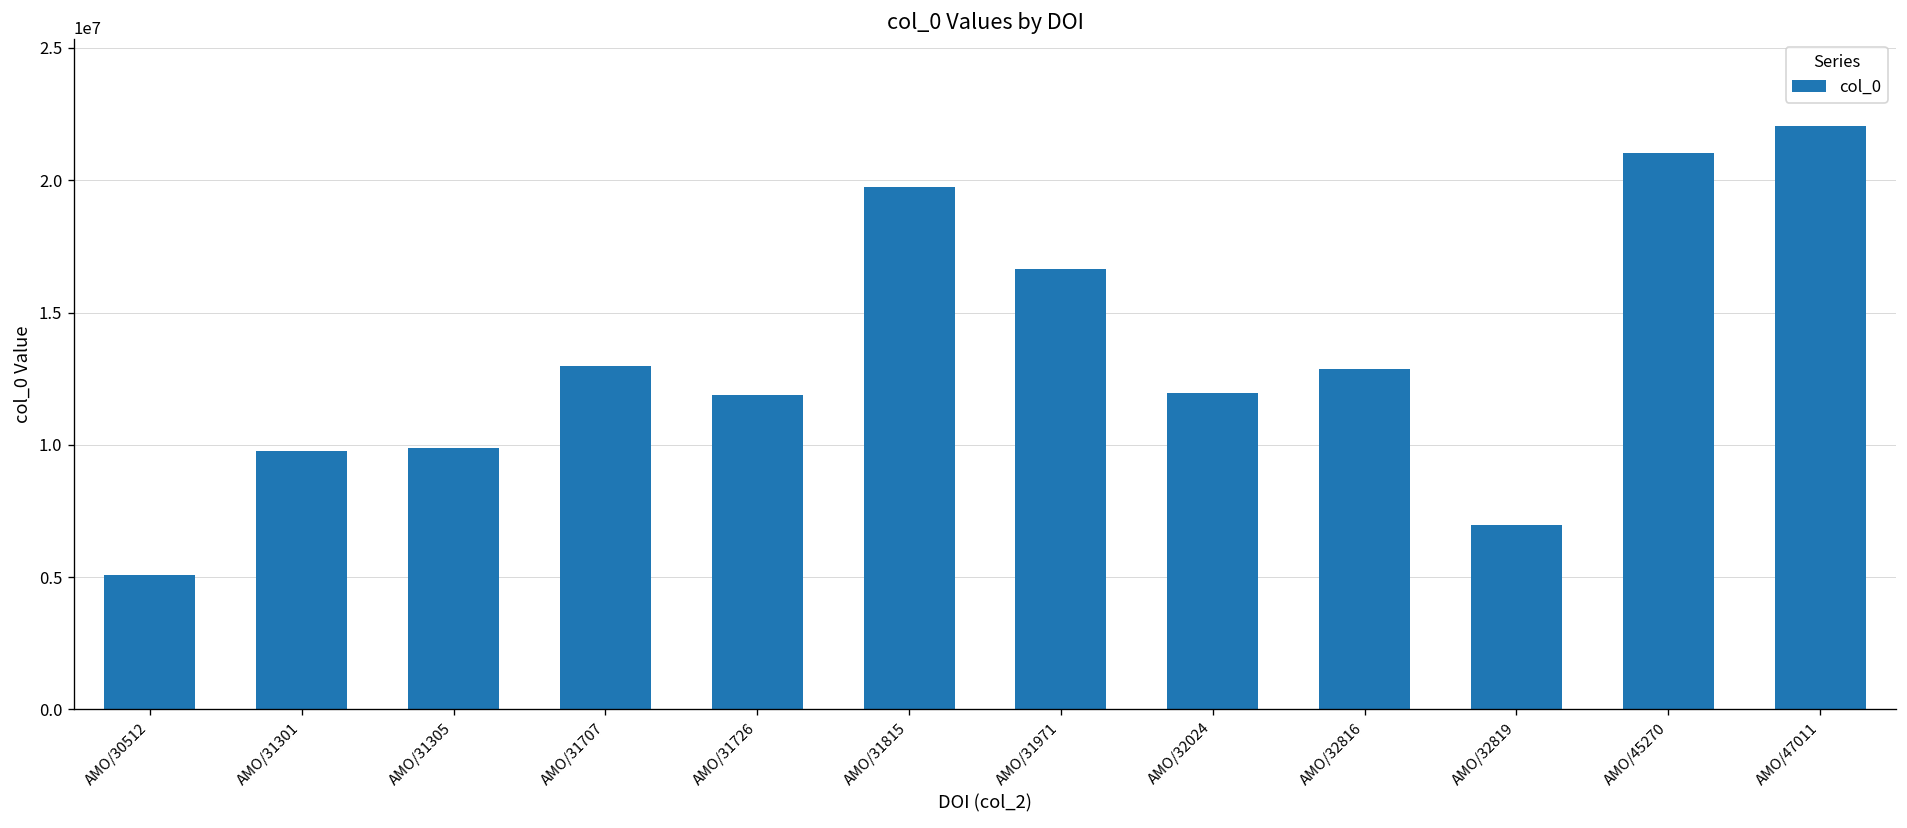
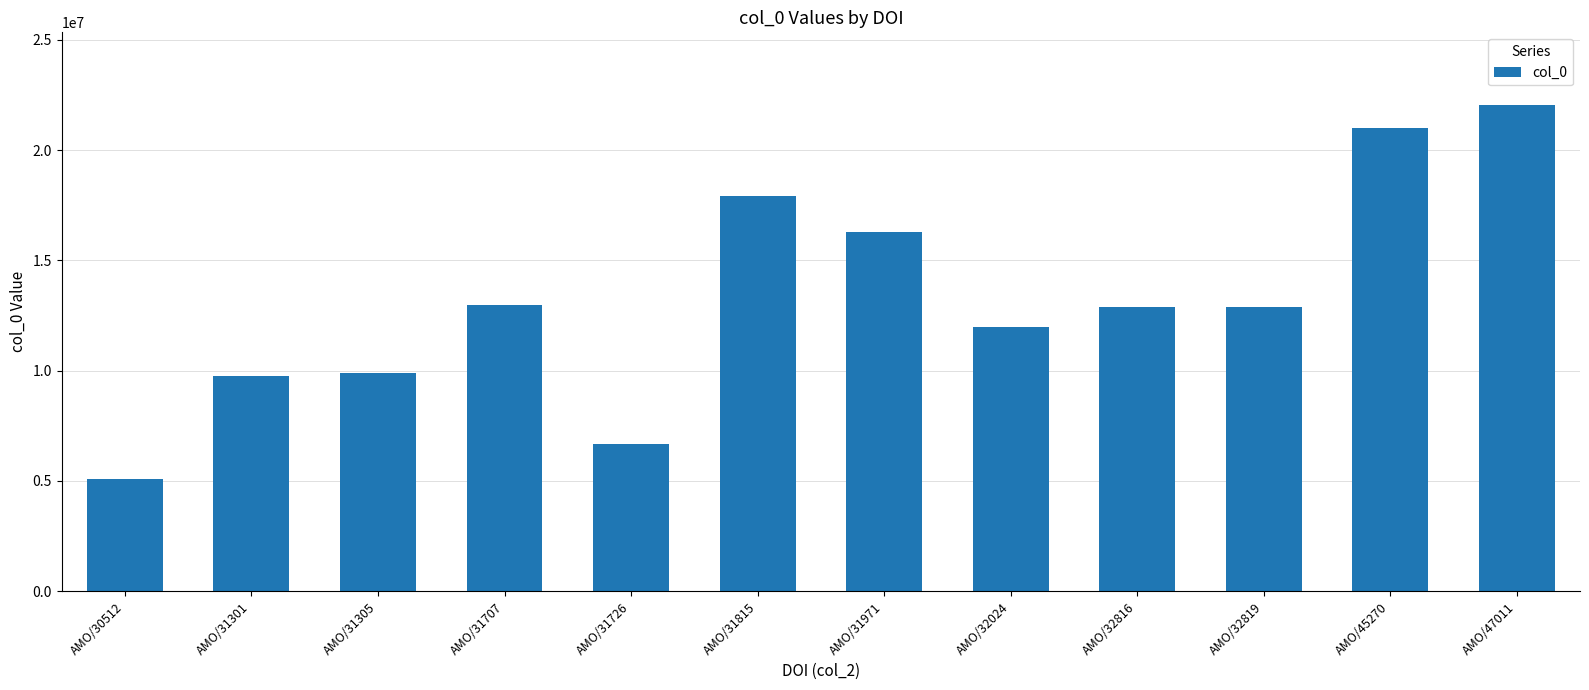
AMO/31726: 11900000 -> 6700000
AMO/31815: 19700000 -> 17900000
AMO/31971: 16700000 -> 16300000
AMO/32819: 7000000 -> 12900000
